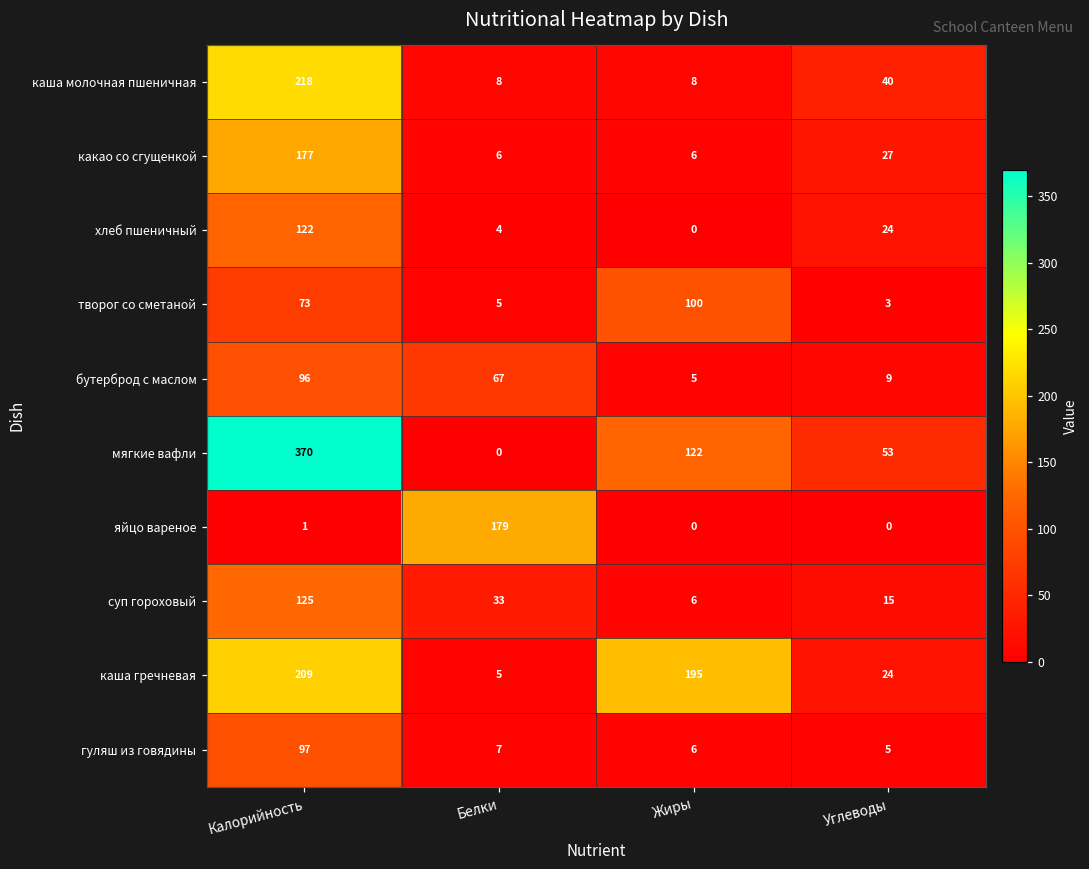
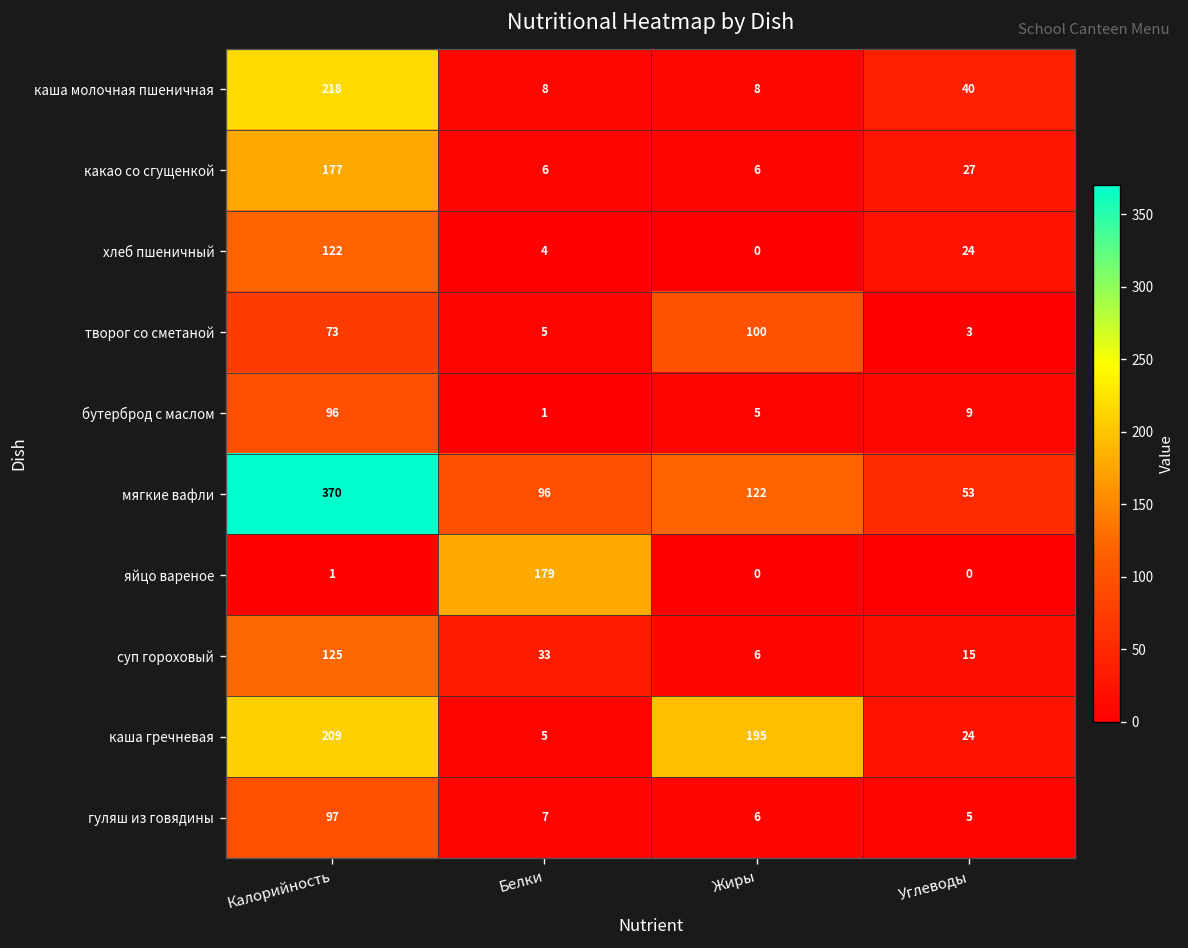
бутерброд с маслом, Белки: 67 -> 1
мягкие вафли, Белки: 0 -> 96
